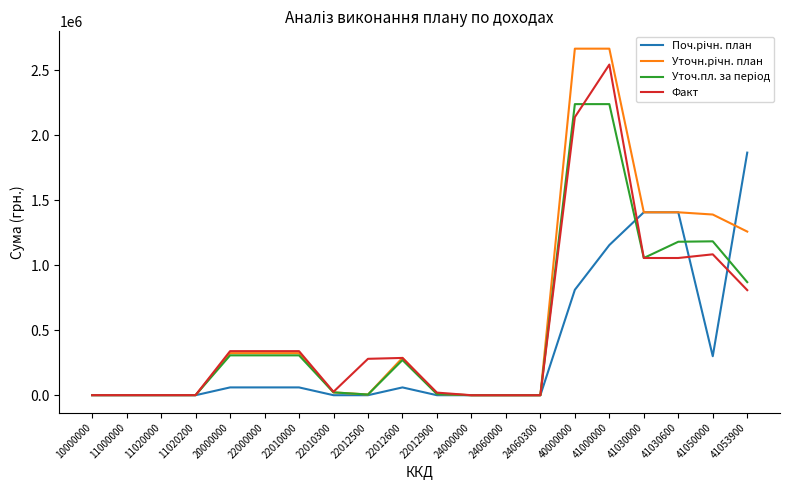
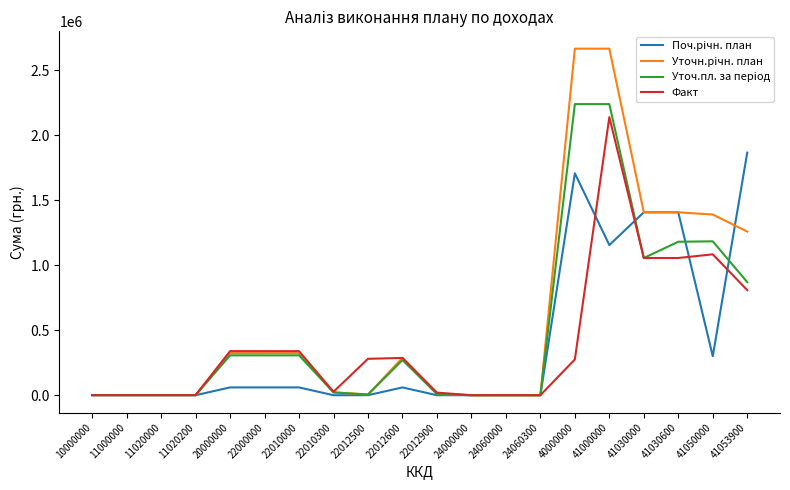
Поч.річн. план, 40000000: 810000 -> 1710000
Факт, 40000000: 2140000 -> 280000
Факт, 41000000: 2540000 -> 2140000
